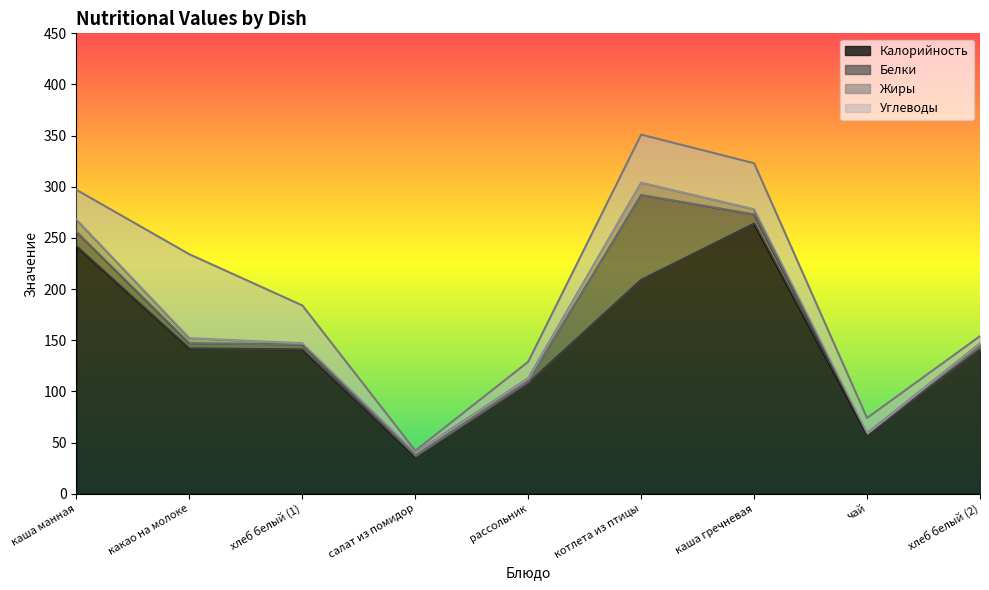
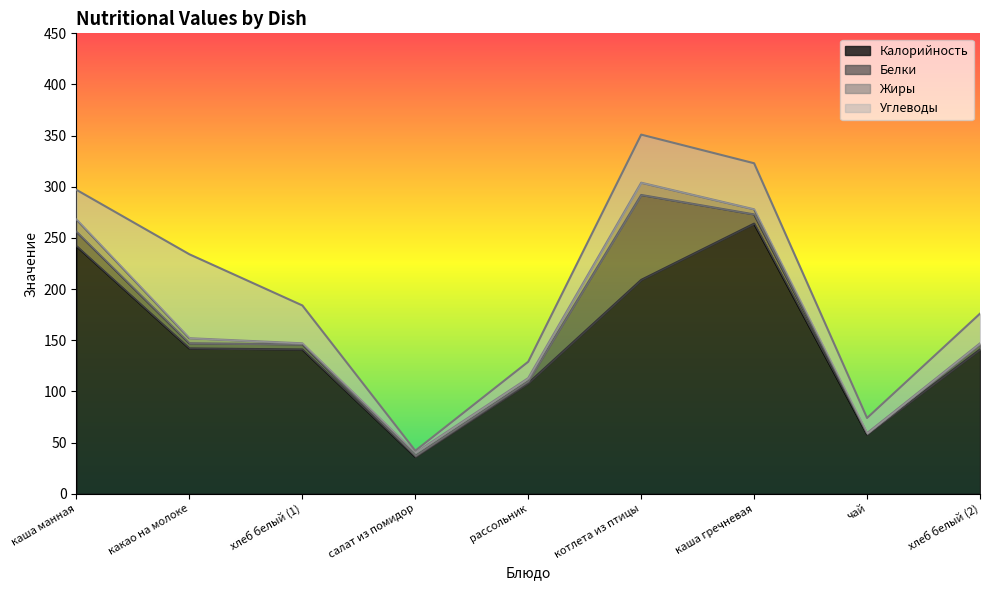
Углеводы, хлеб белый (2): 7 -> 29
